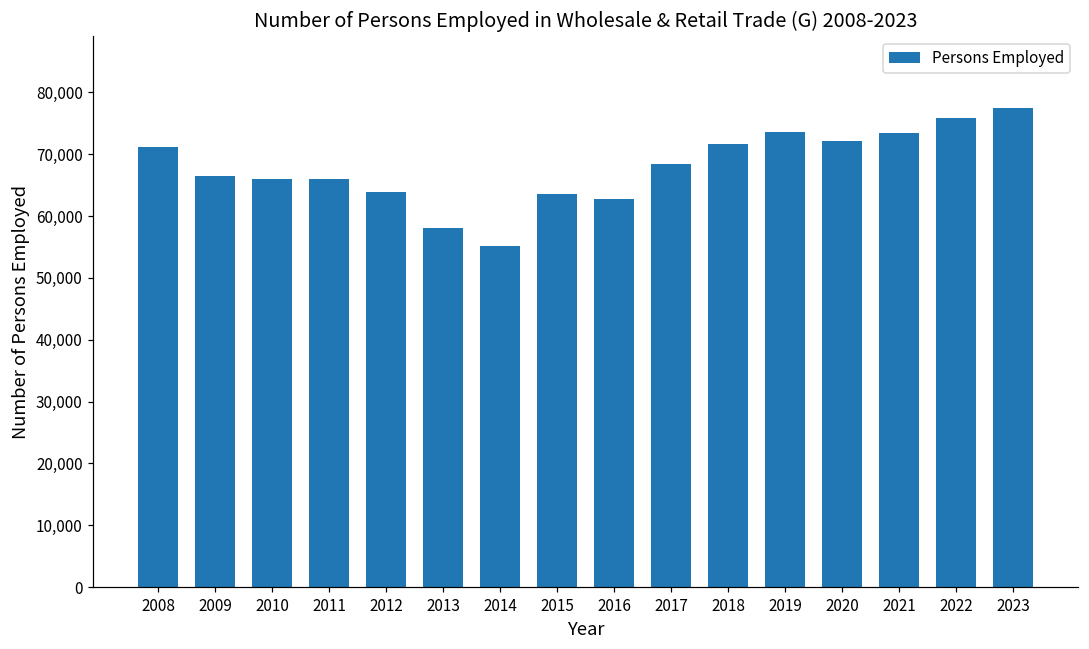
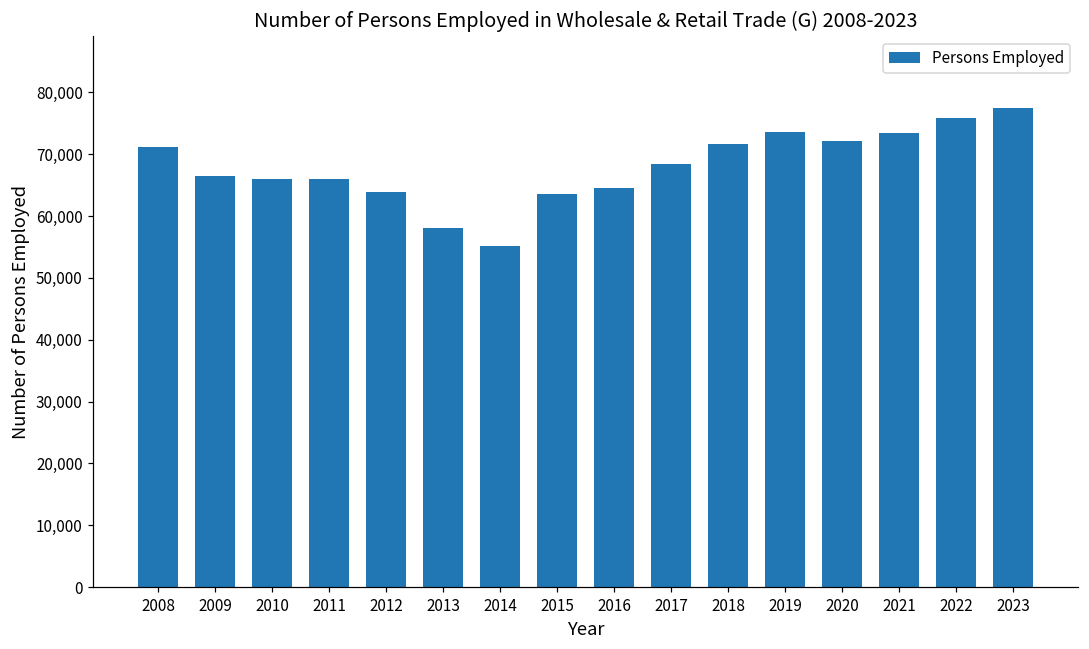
2016: 63,000 -> 65,000
